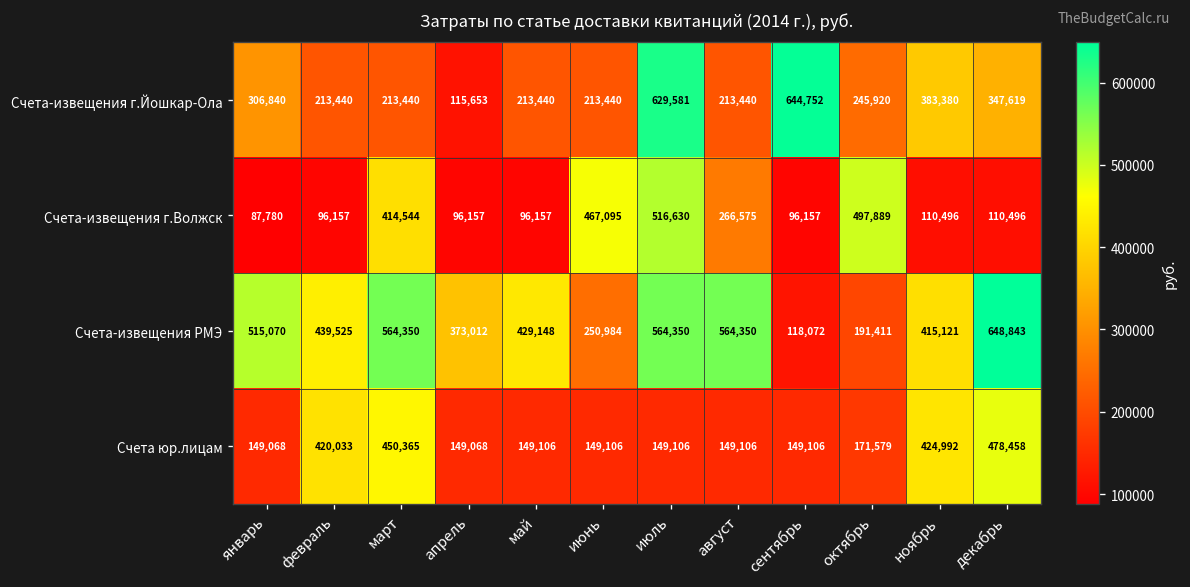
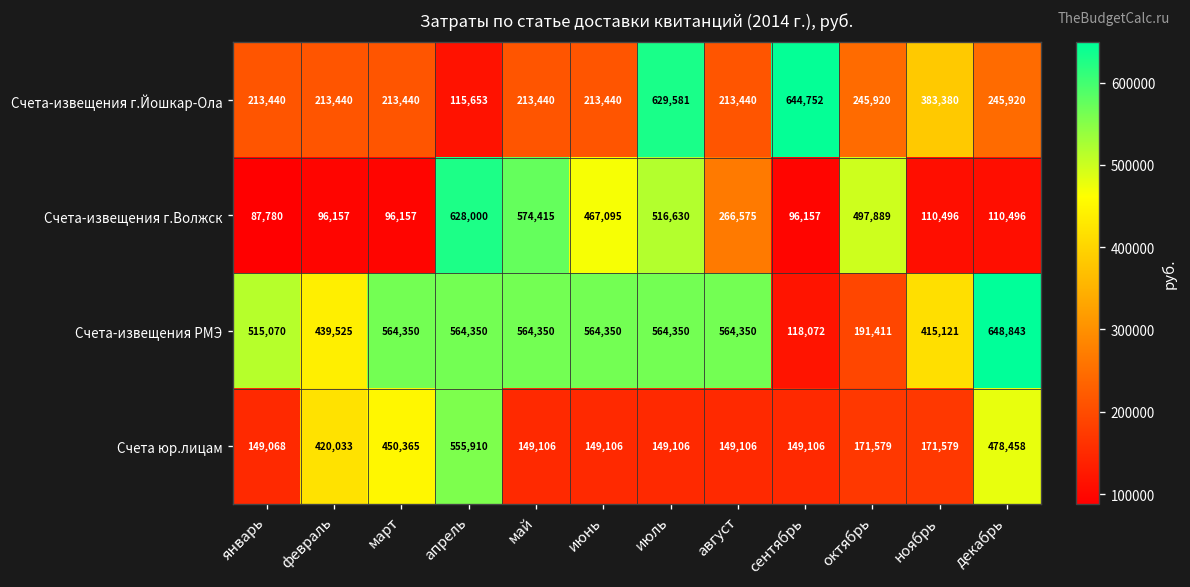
Счета-извещения г.Йошкар-Ола, январь: 306,840 -> 213,440
Счета-извещения г.Йошкар-Ола, декабрь: 347,619 -> 245,920
Счета-извещения г.Волжск, март: 414,544 -> 96,157
Счета-извещения г.Волжск, апрель: 96,157 -> 628,000
Счета-извещения г.Волжск, май: 96,157 -> 574,415
Счета-извещения РМЭ, апрель: 373,012 -> 564,350
Счета-извещения РМЭ, май: 429,148 -> 564,350
Счета-извещения РМЭ, июнь: 250,984 -> 564,350
Счета юр.лицам, апрель: 149,068 -> 555,910
Счета юр.лицам, ноябрь: 424,992 -> 171,579
